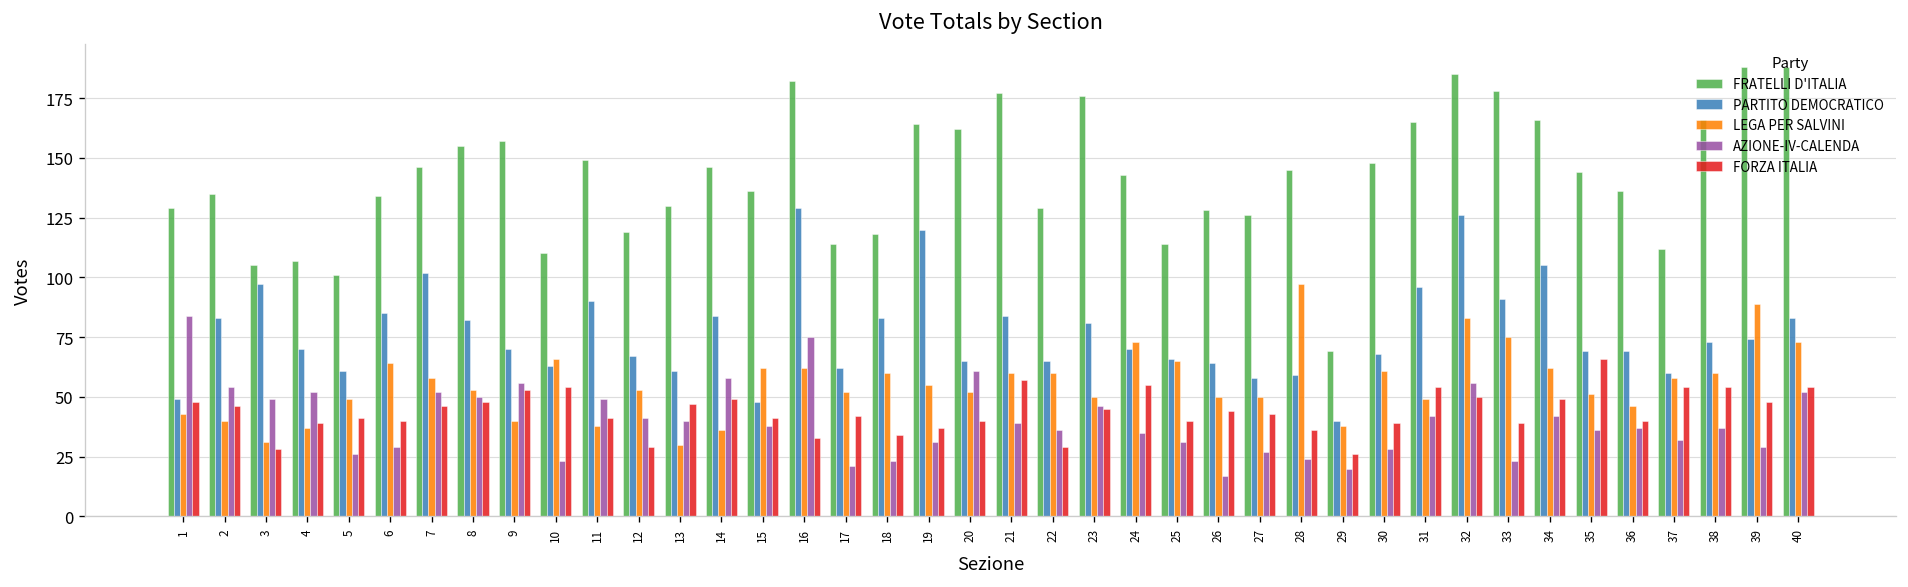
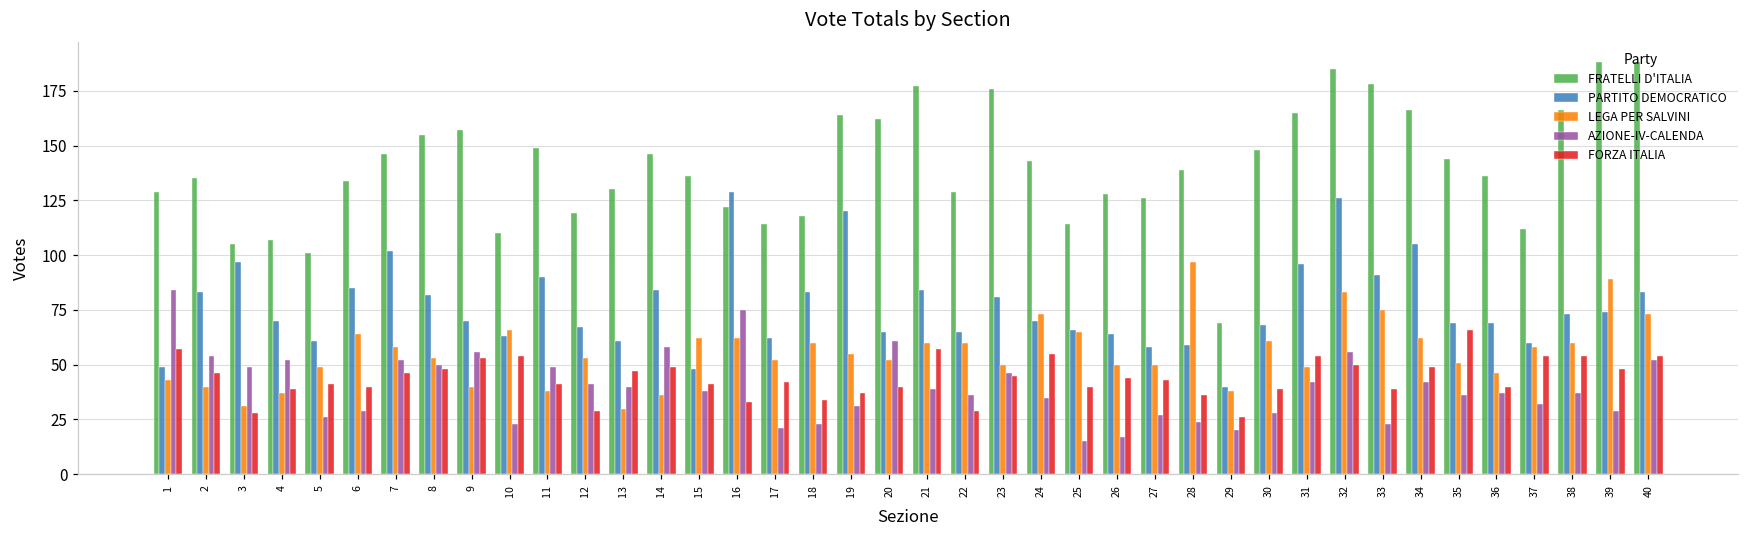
FORZA ITALIA, 1: 48 -> 57
FRATELLI D'ITALIA, 16: 182 -> 122
AZIONE-IV-CALENDA, 25: 31 -> 15
FRATELLI D'ITALIA, 28: 145 -> 139
